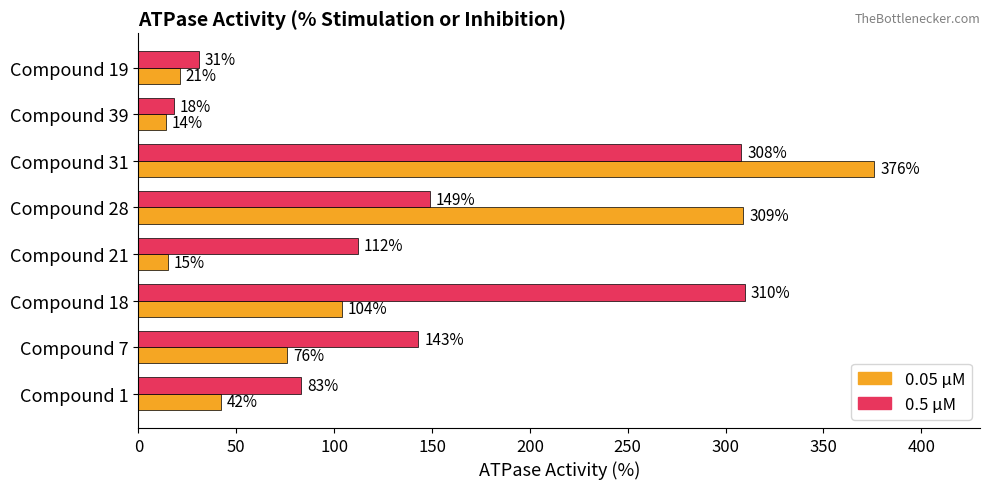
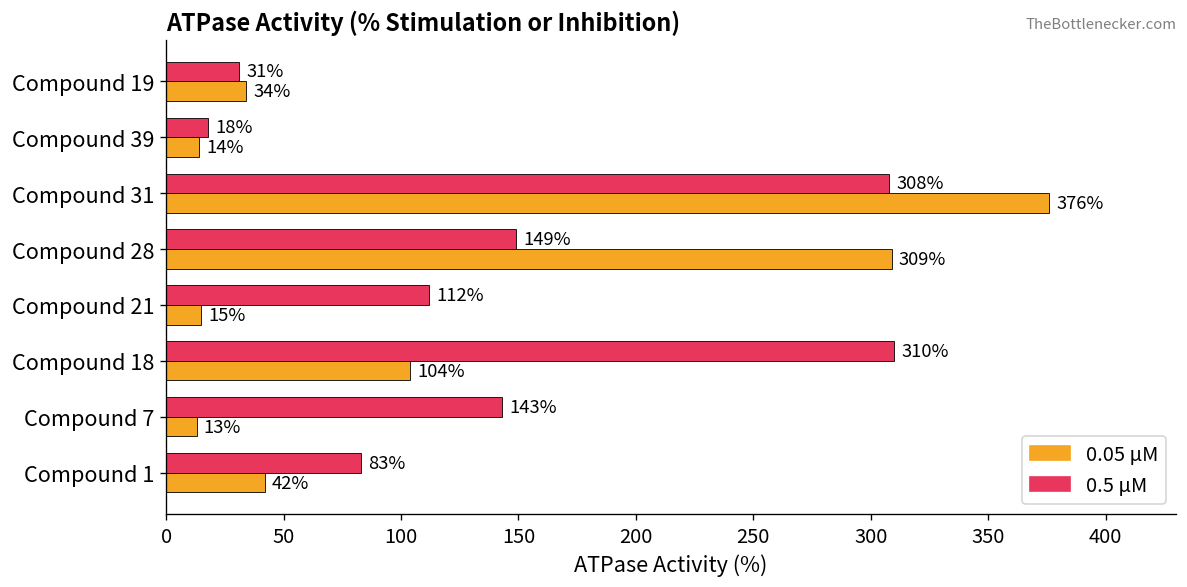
0.05 µM, Compound 19: 21% -> 34%
0.05 µM, Compound 7: 76% -> 13%
